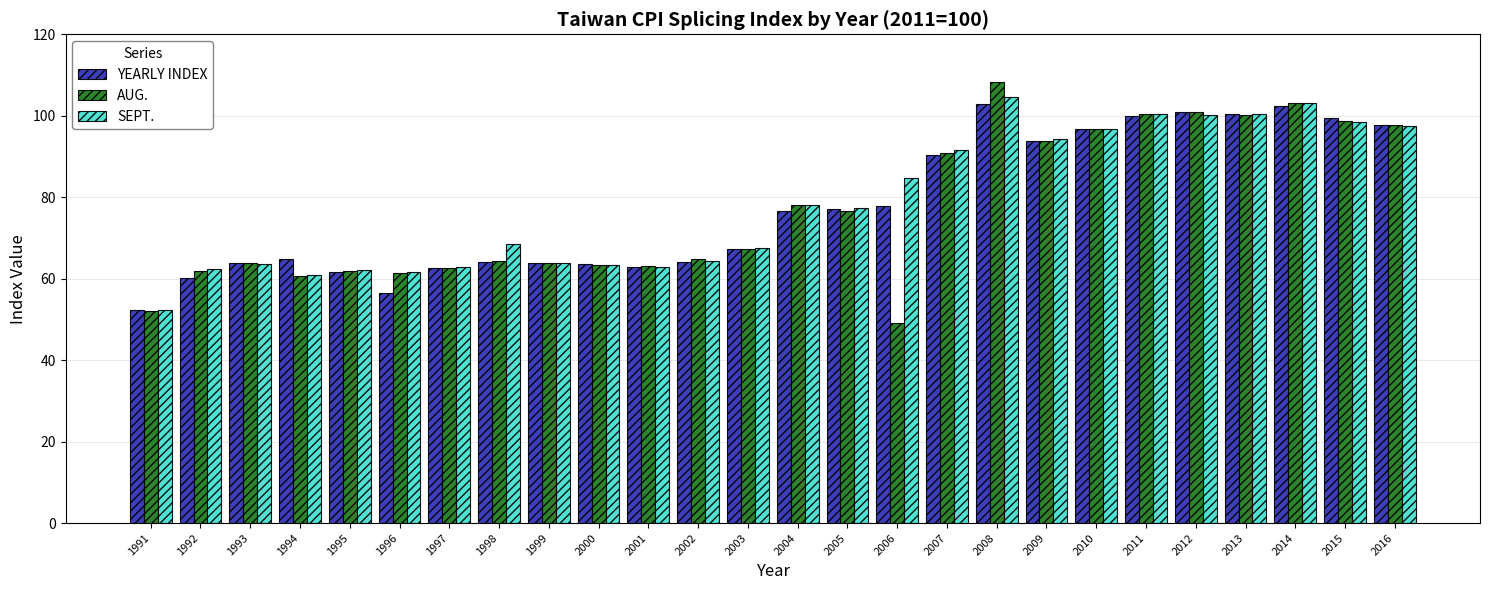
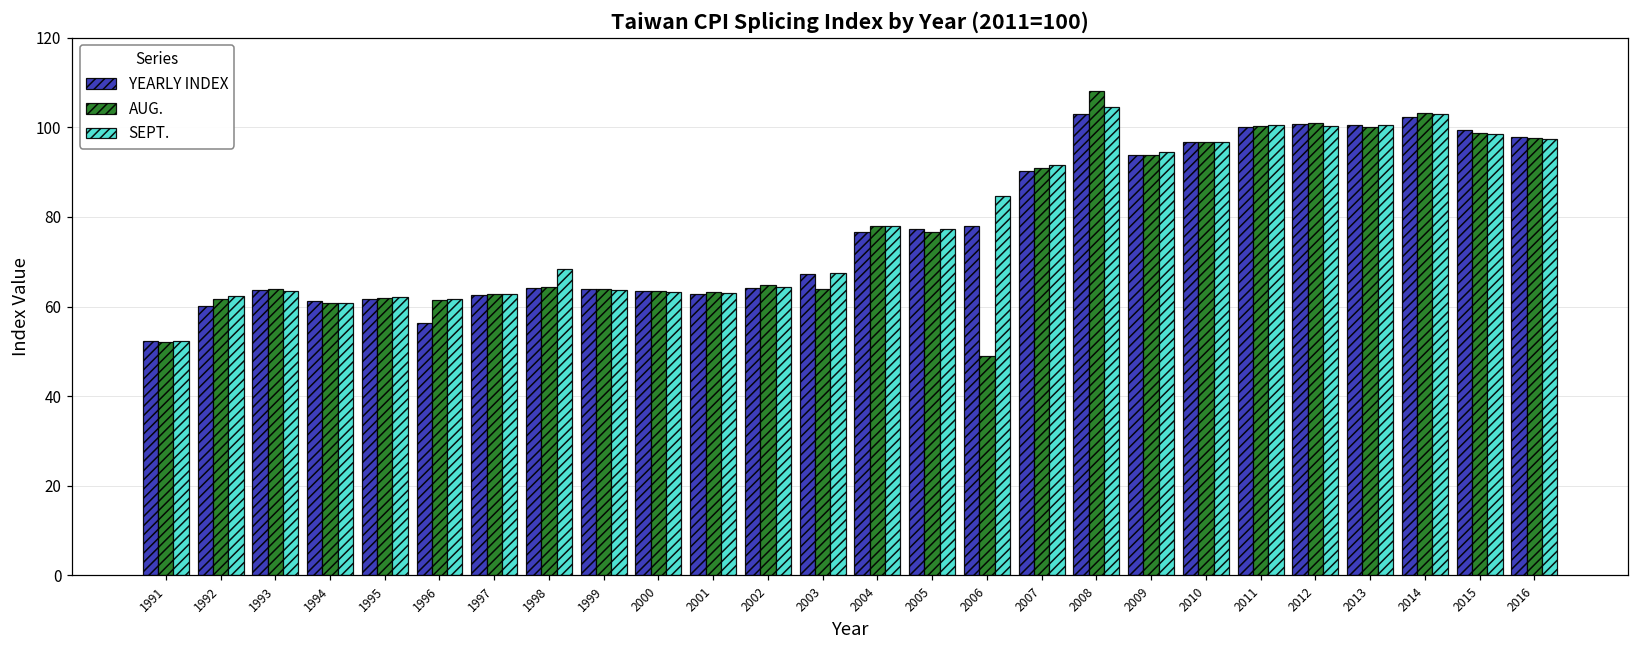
YEARLY INDEX, 1994: 65 -> 61
AUG., 2003: 67 -> 64
